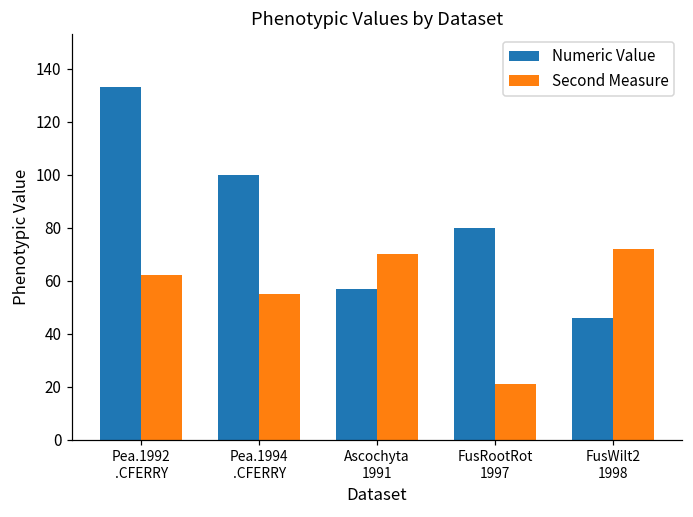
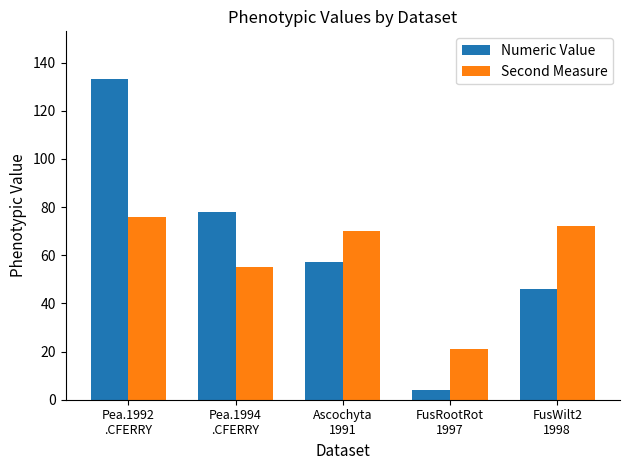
Second Measure, Pea.1992 .CFERRY: 62 -> 76
Numeric Value, Pea.1994 .CFERRY: 100 -> 78
Numeric Value, FusRootRot 1997: 80 -> 4
